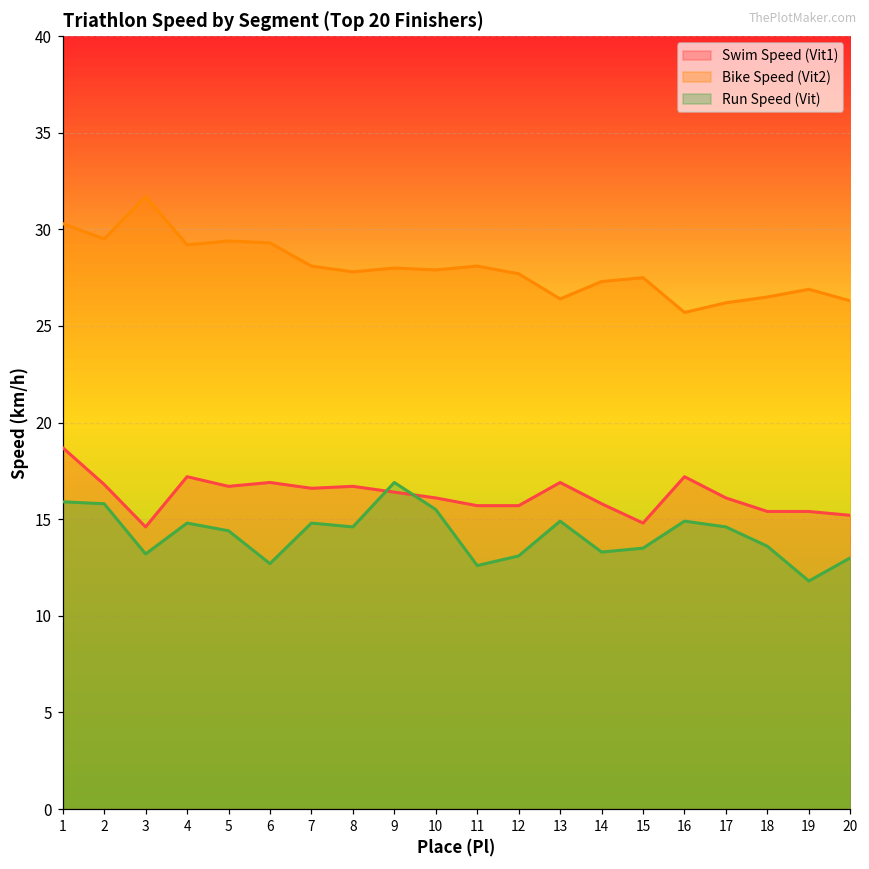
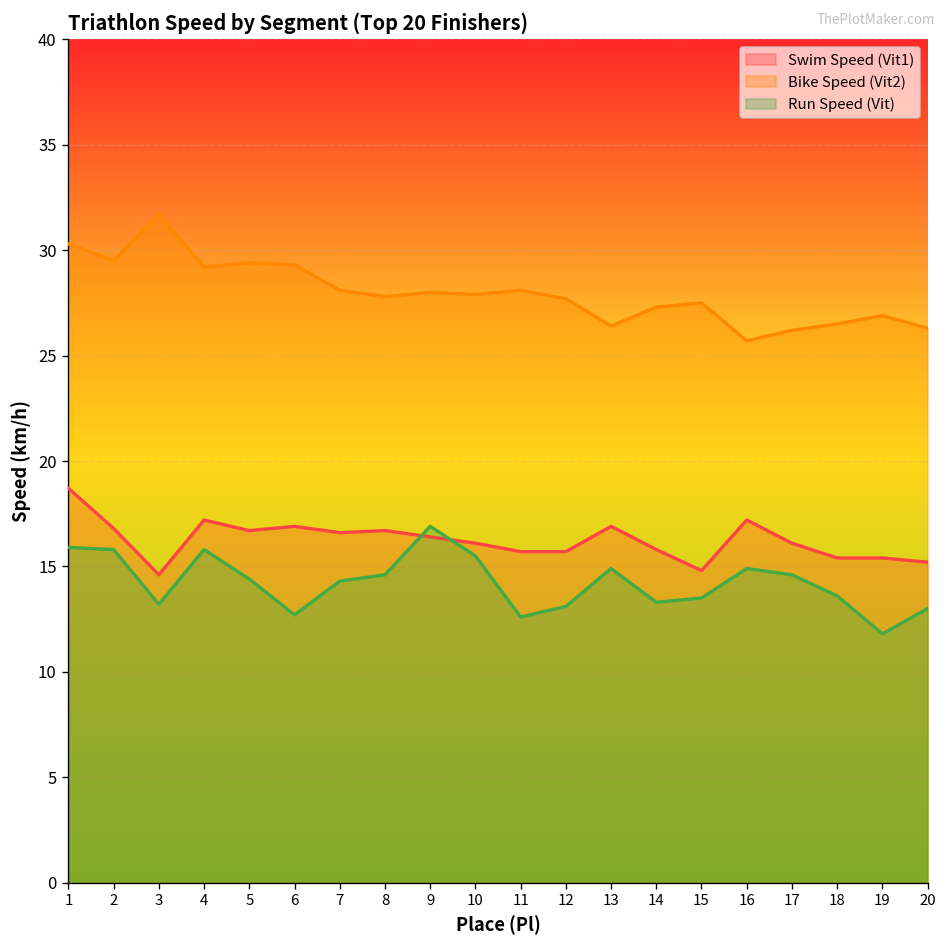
Run Speed (Vit), 4: 14.8 -> 15.8
Run Speed (Vit), 7: 14.8 -> 14.3
